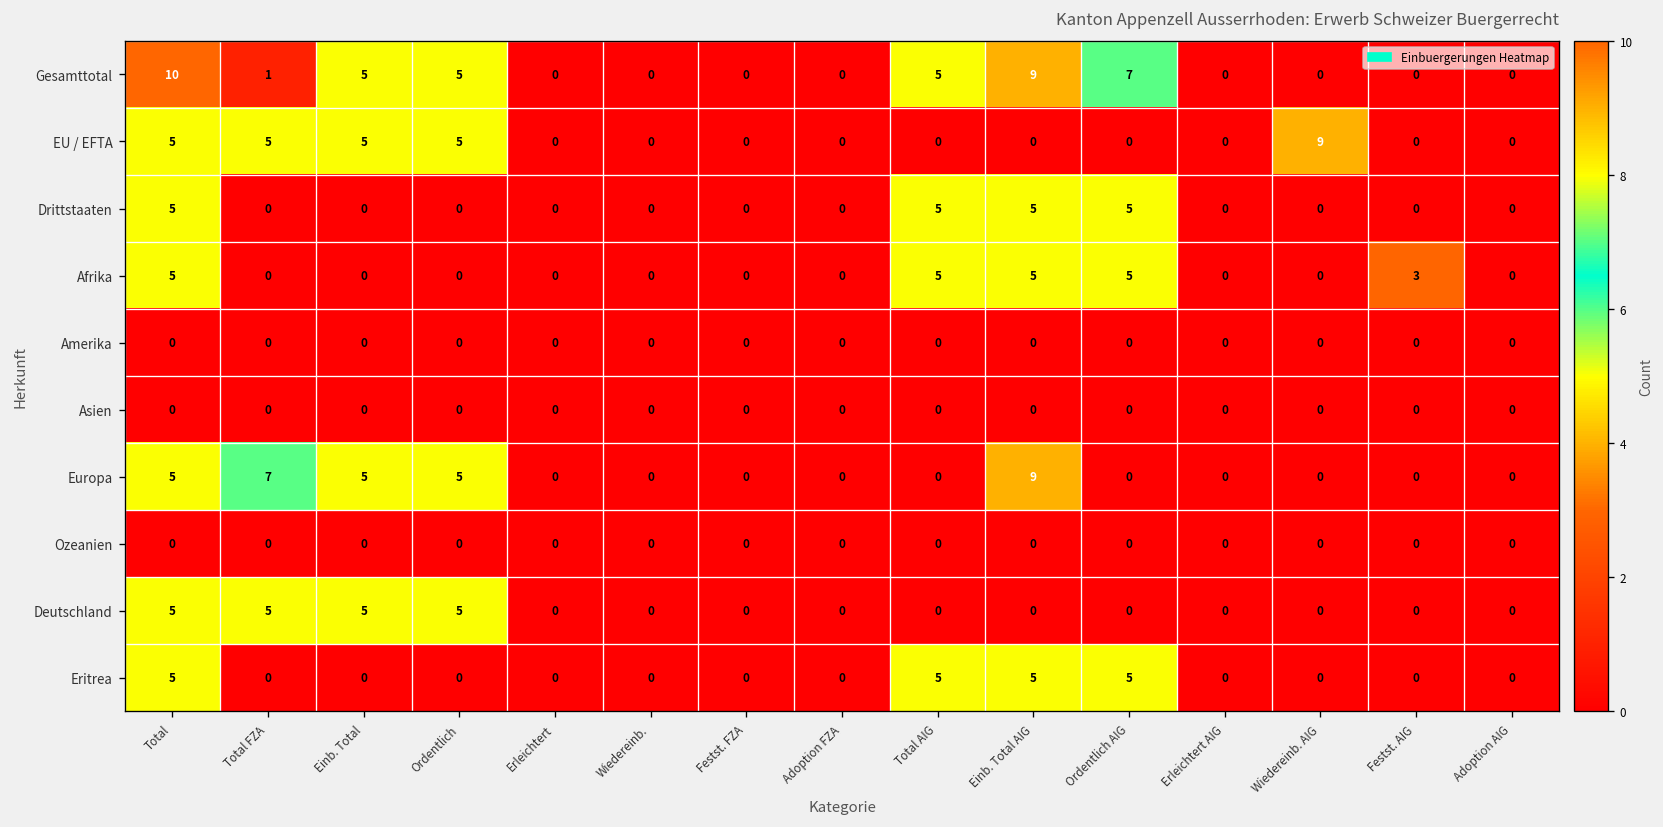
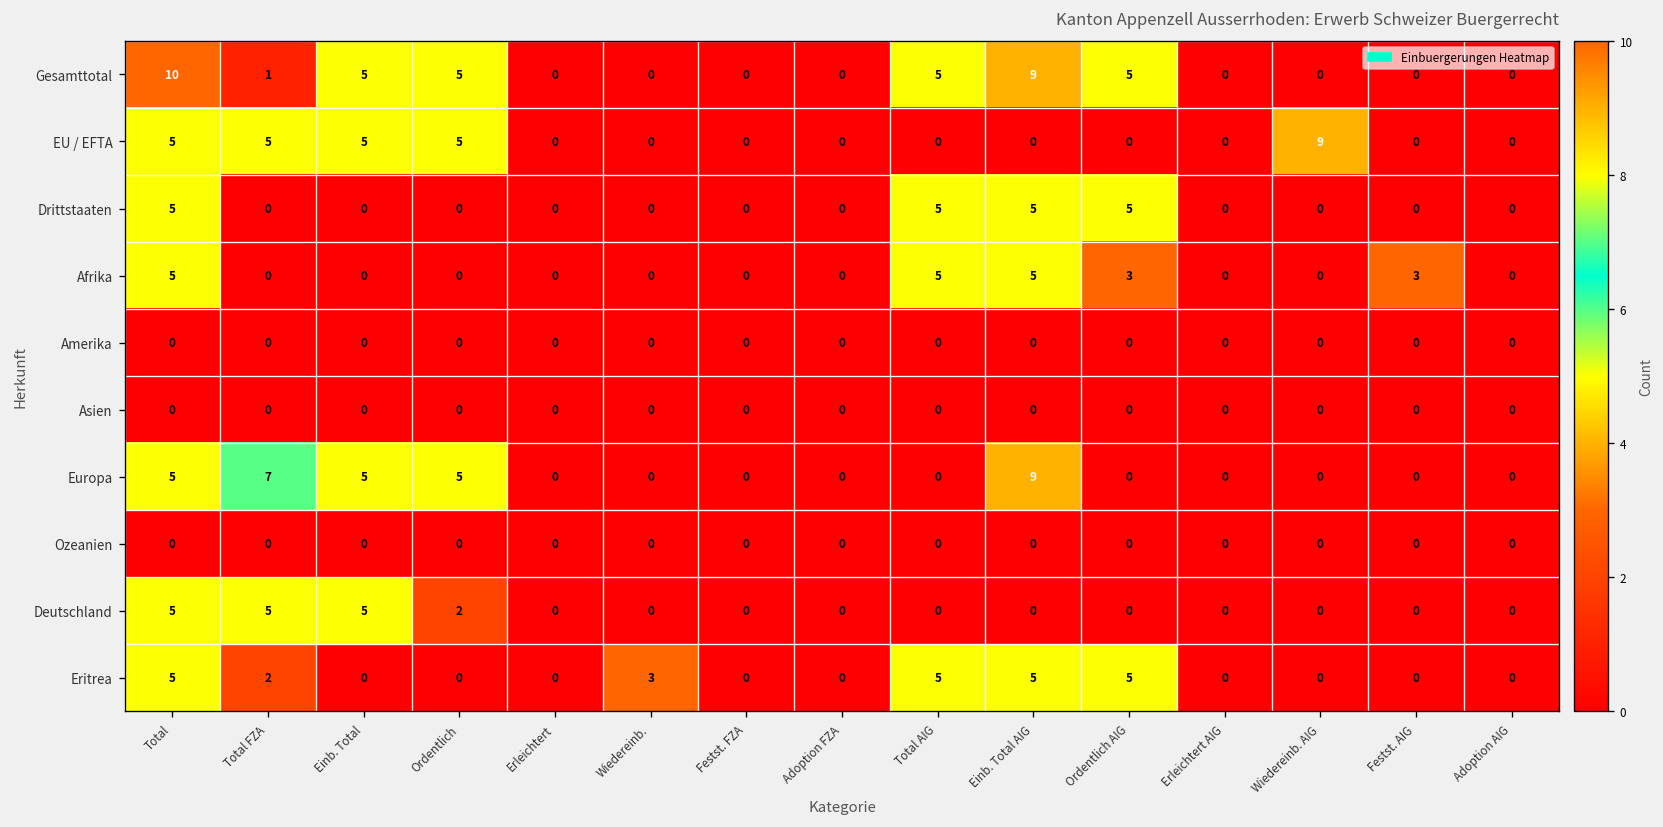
Gesamttotal, Ordentlich AIG: 7 -> 5
Afrika, Ordentlich AIG: 5 -> 3
Deutschland, Ordentlich: 5 -> 2
Eritrea, Total FZA: 0 -> 2
Eritrea, Wiedereinb.: 0 -> 3
